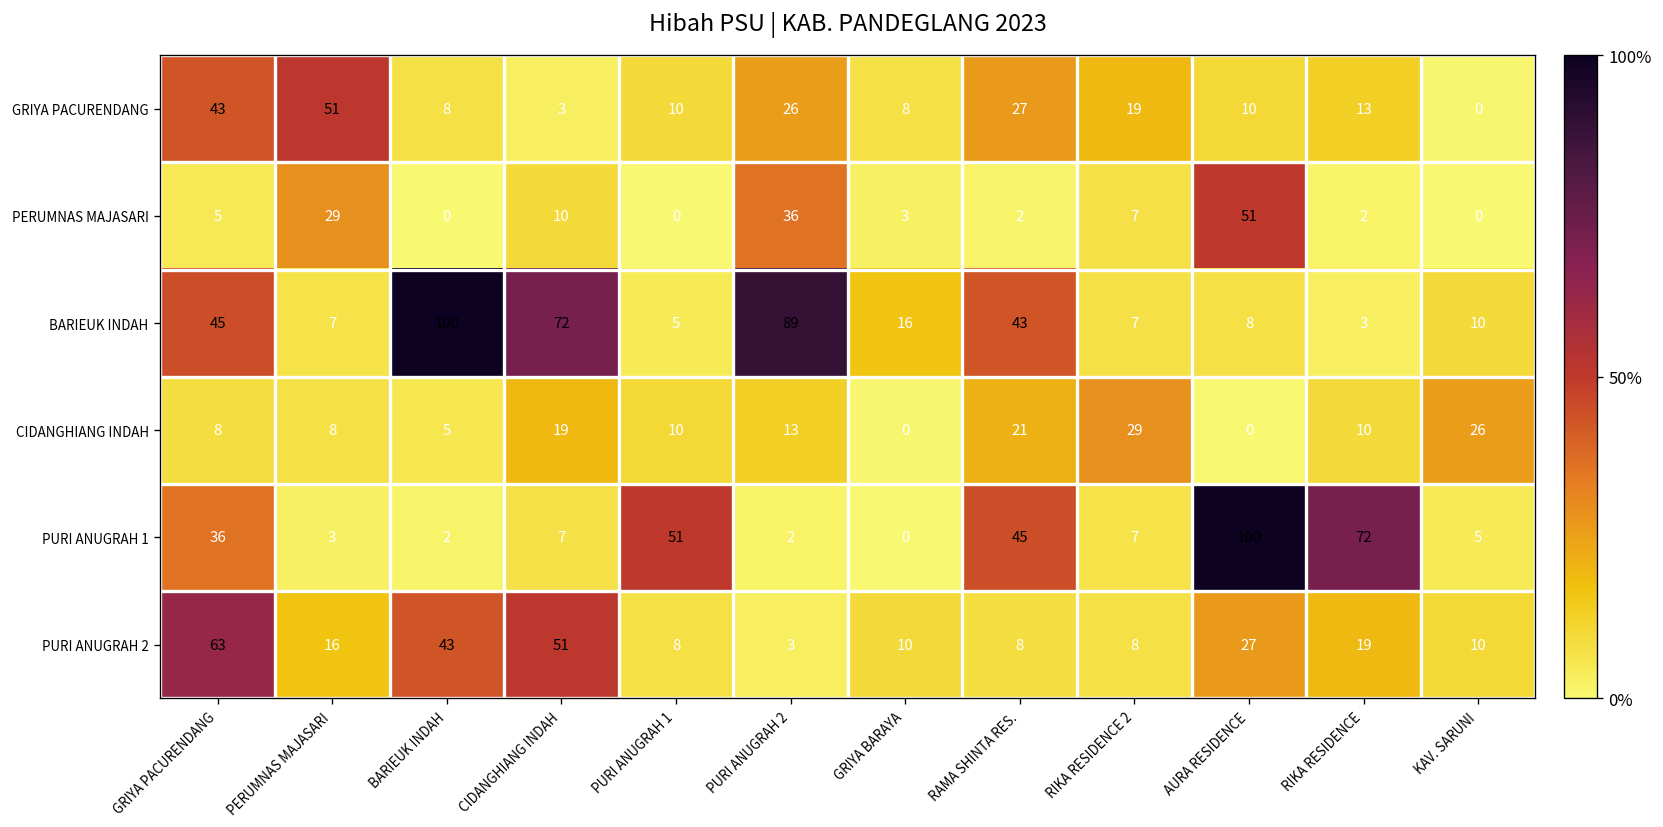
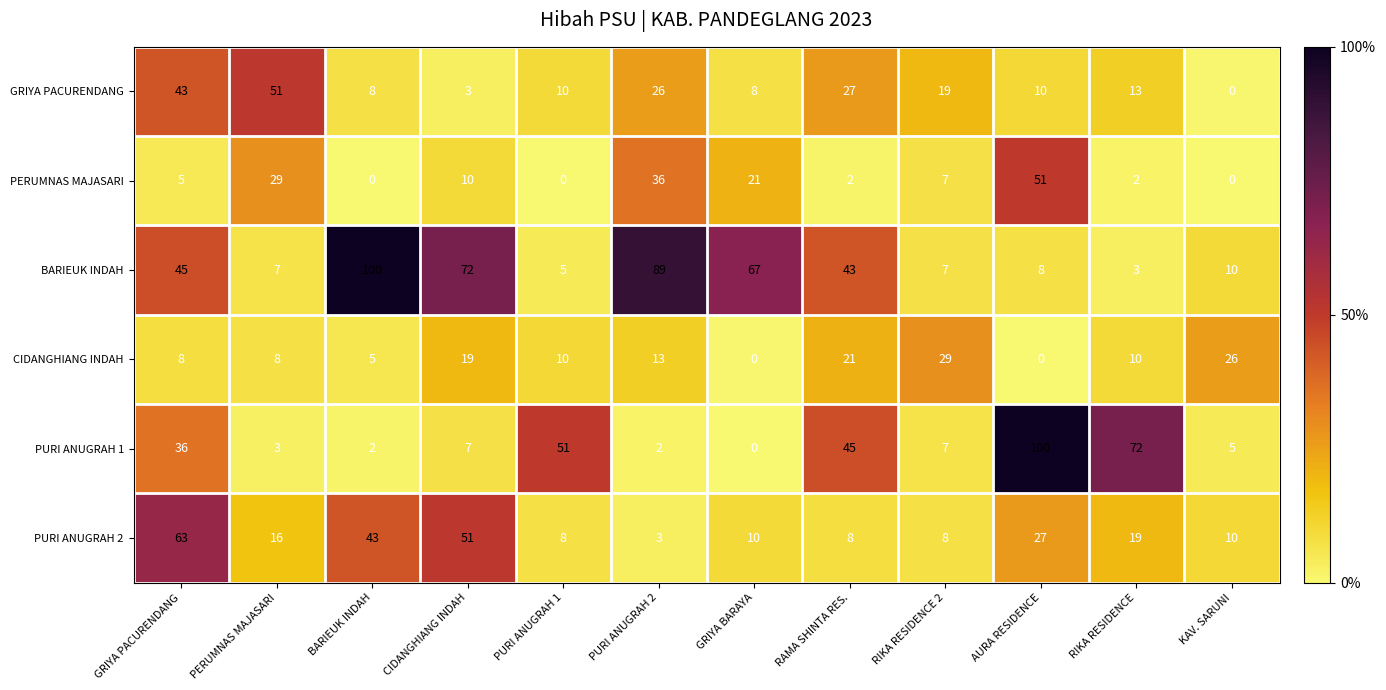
PERUMNAS MAJASARI, GRIYA BARAYA: 3 -> 21
BARIEUK INDAH, GRIYA BARAYA: 16 -> 67
